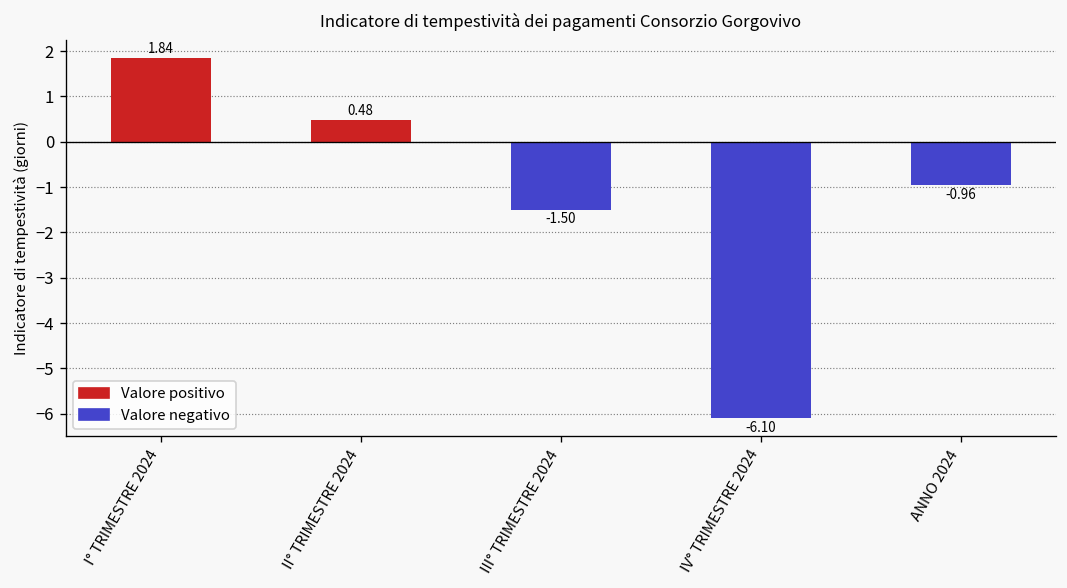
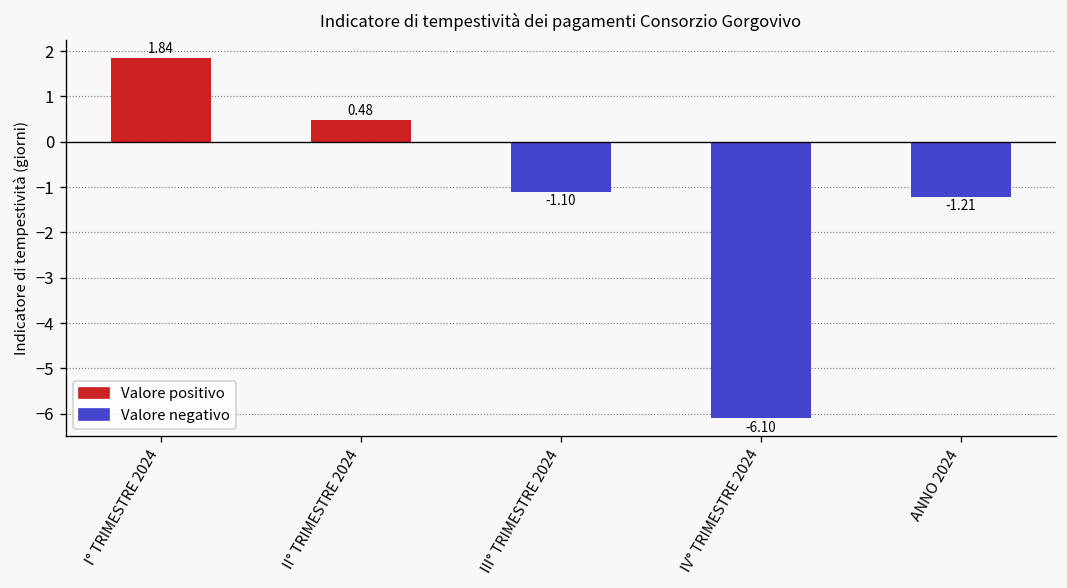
III° TRIMESTRE 2024: -1.50 -> -1.10
ANNO 2024: -0.96 -> -1.21
